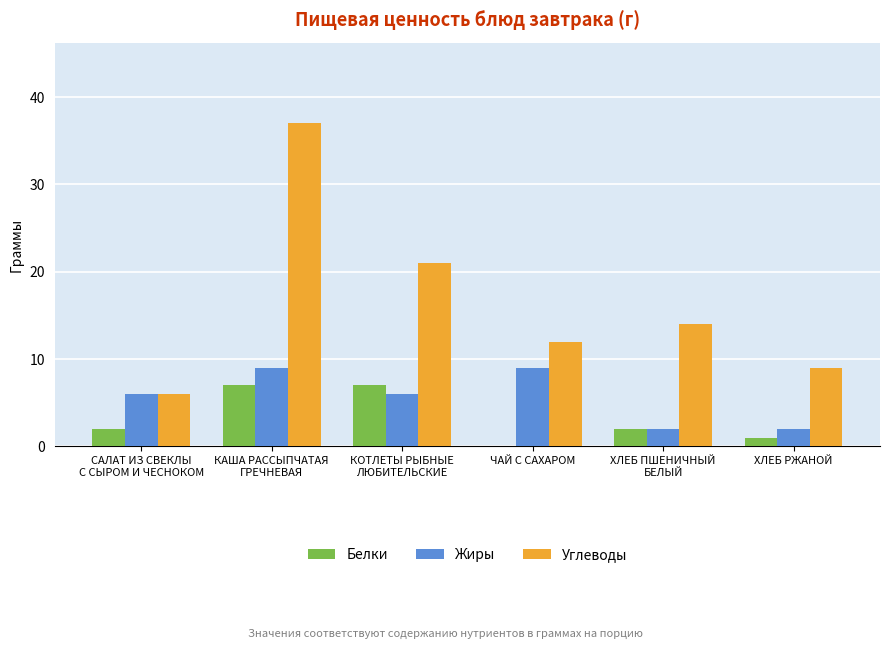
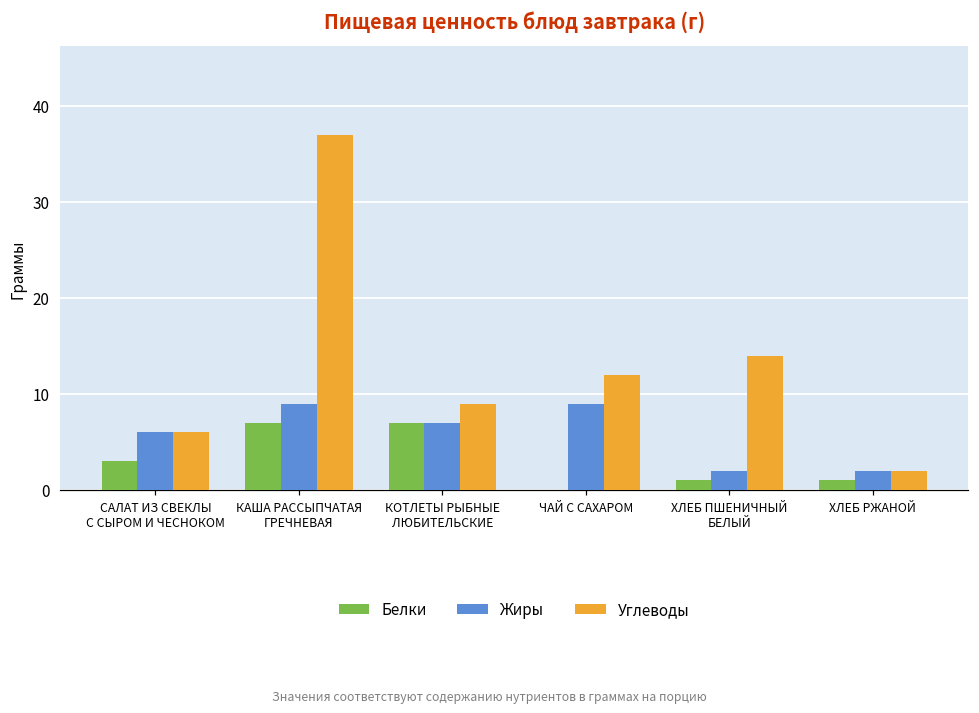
Белки, САЛАТ ИЗ СВЕКЛЫ С СЫРОМ И ЧЕСНОКОМ: 2 -> 3
Жиры, КОТЛЕТЫ РЫБНЫЕ ЛЮБИТЕЛЬСКИЕ: 6 -> 7
Углеводы, КОТЛЕТЫ РЫБНЫЕ ЛЮБИТЕЛЬСКИЕ: 21 -> 9
Белки, ХЛЕБ ПШЕНИЧНЫЙ БЕЛЫЙ: 2 -> 1
Углеводы, ХЛЕБ РЖАНОЙ: 9 -> 2
